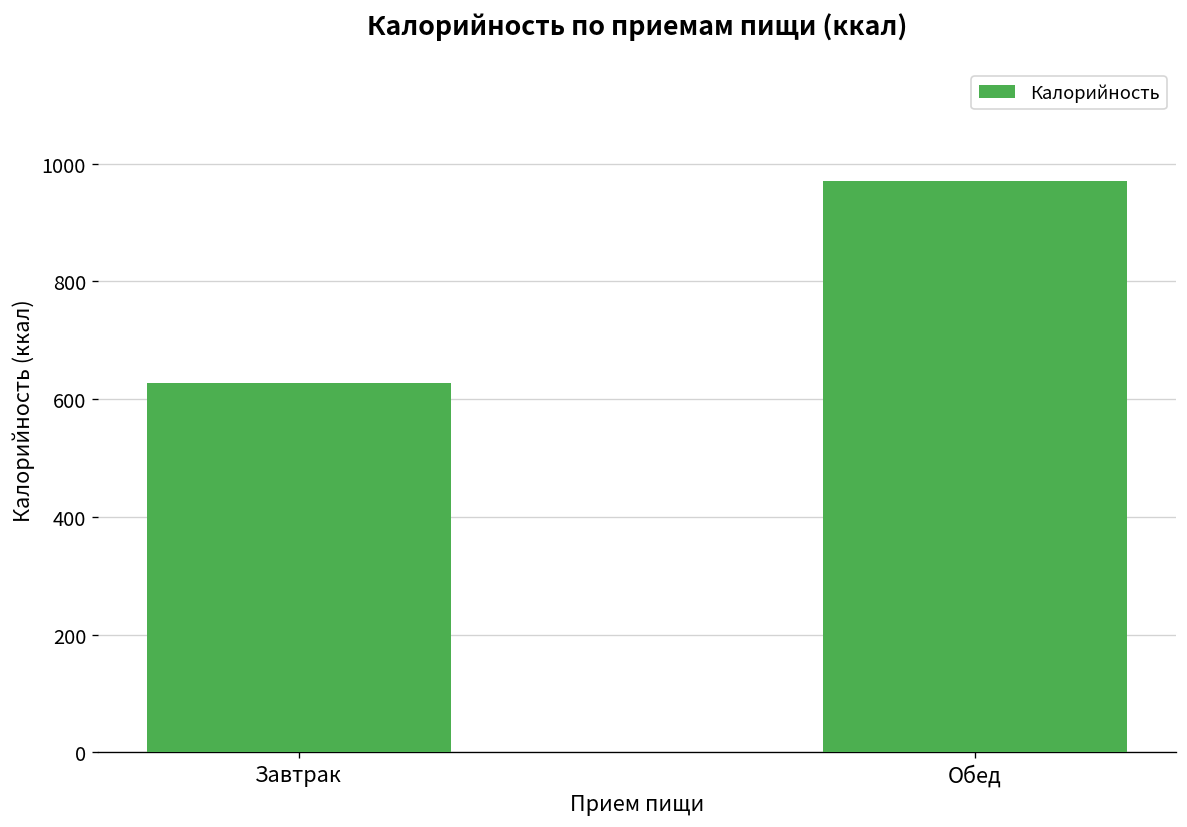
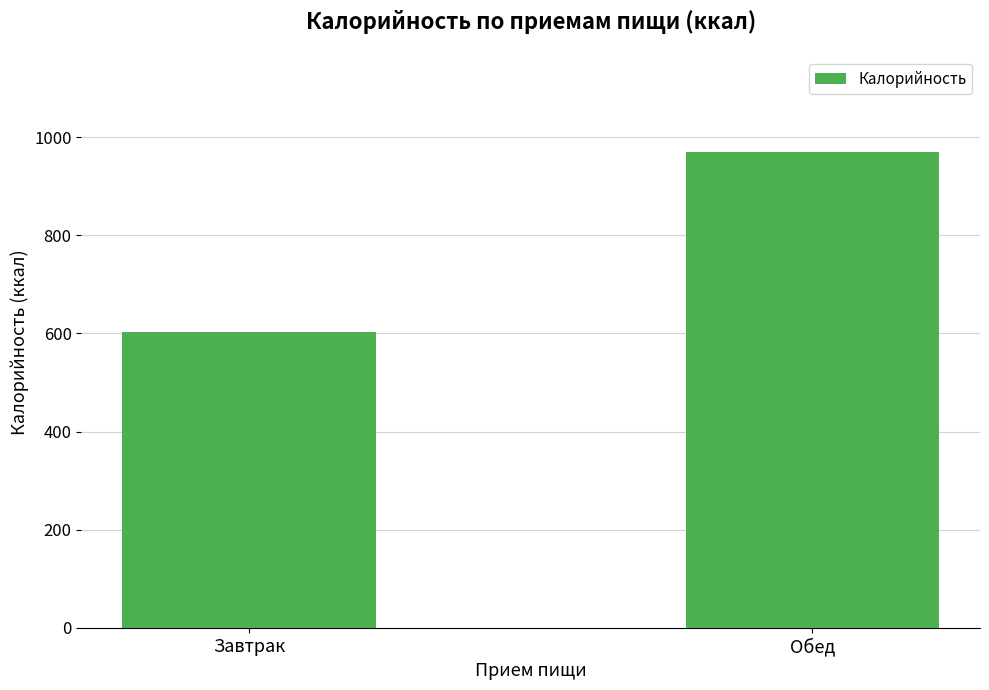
Завтрак: 630 -> 600
